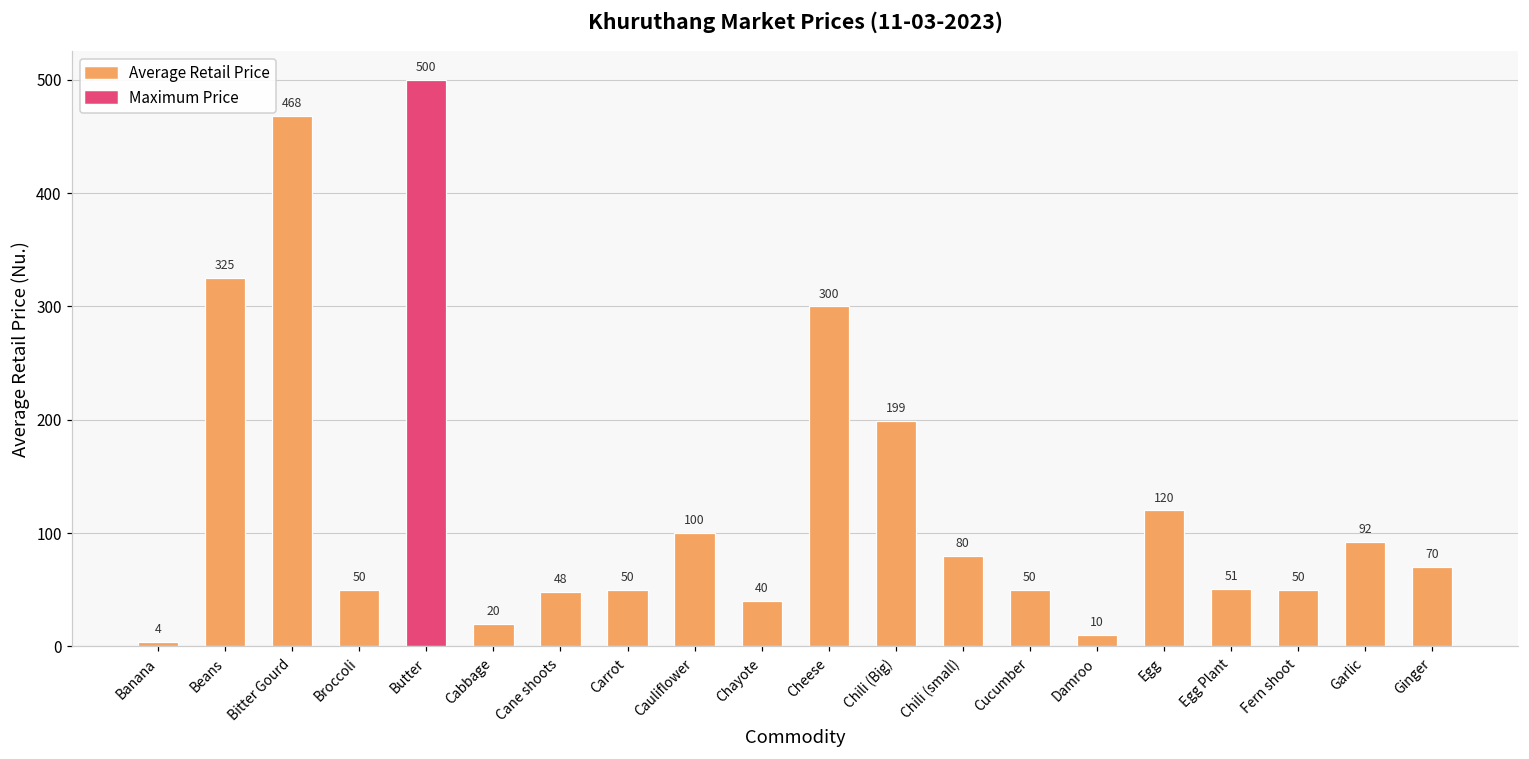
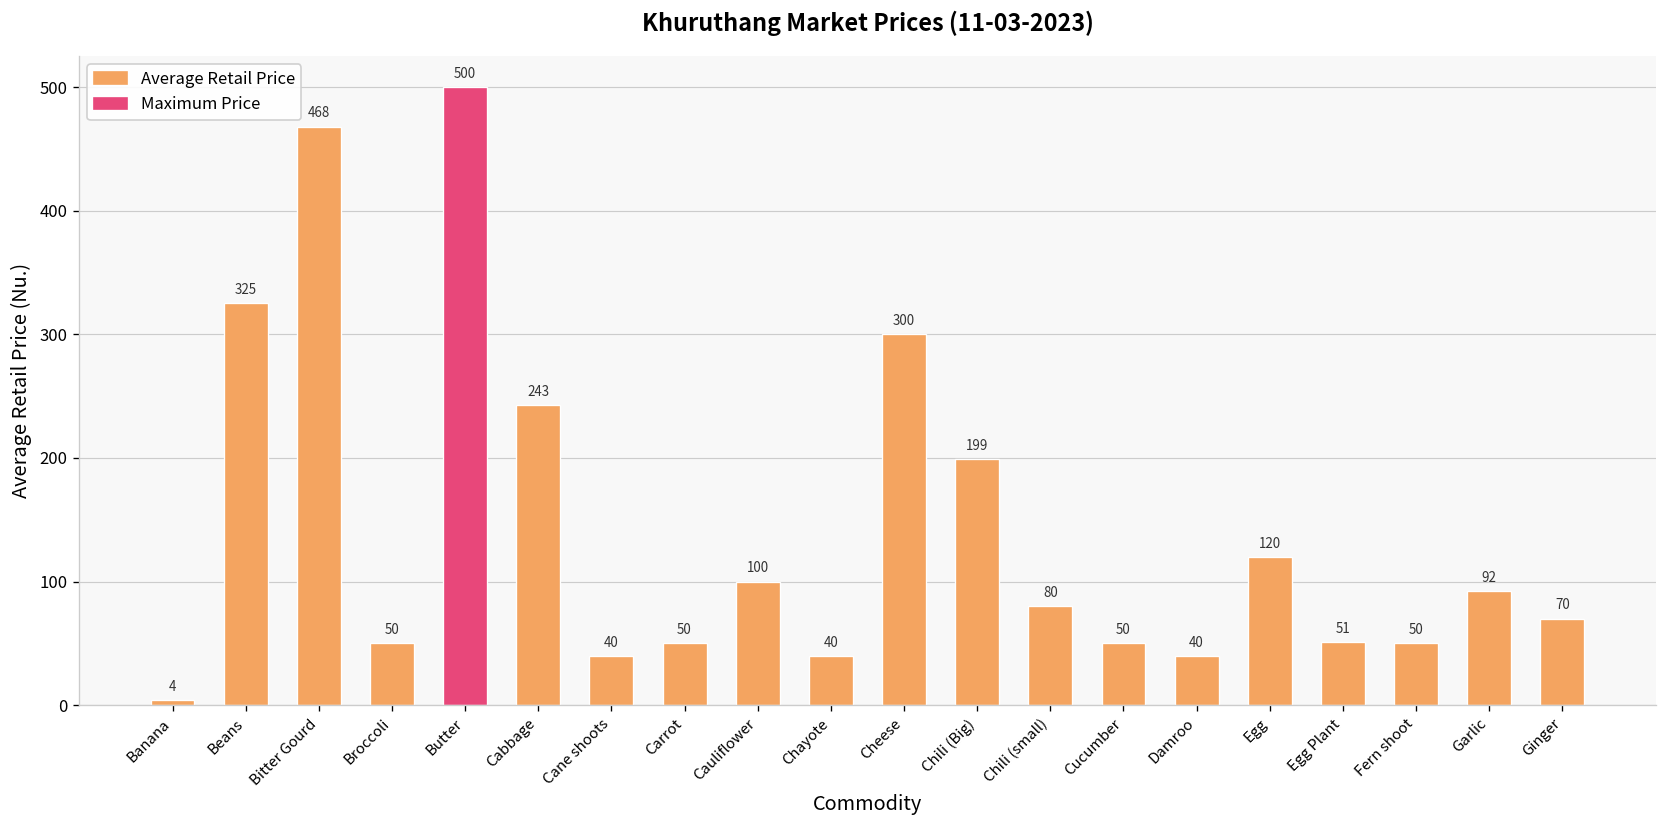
Cabbage: 20 -> 243
Cane shoots: 48 -> 40
Damroo: 10 -> 40
